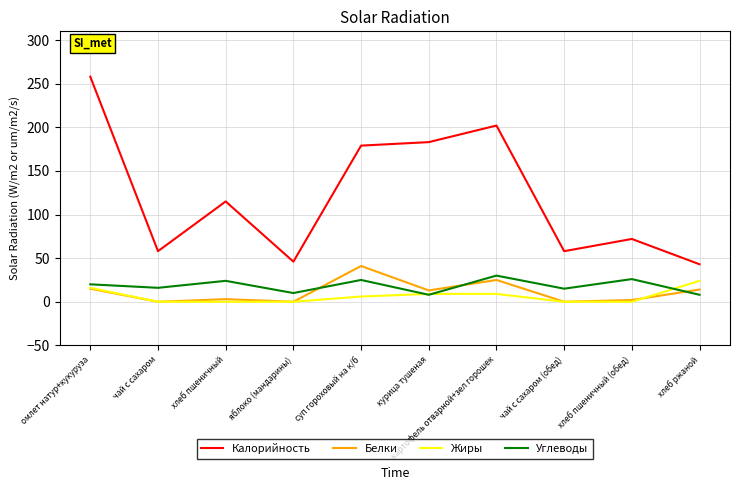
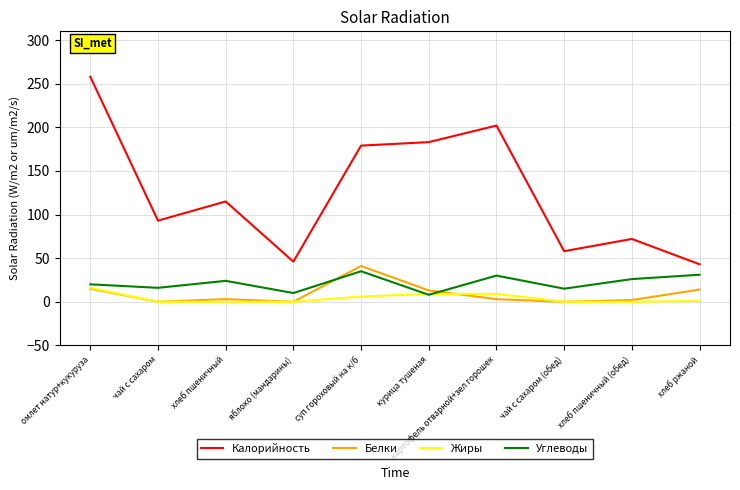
Калорийность, чай с сахаром: 60 -> 90
Углеводы, суп гороховый на к/б: 30 -> 40
Белки, картофель отварной+зел горошек: 30 -> 0
Жиры, хлеб ржаной: 20 -> 0
Углеводы, хлеб ржаной: 10 -> 30
